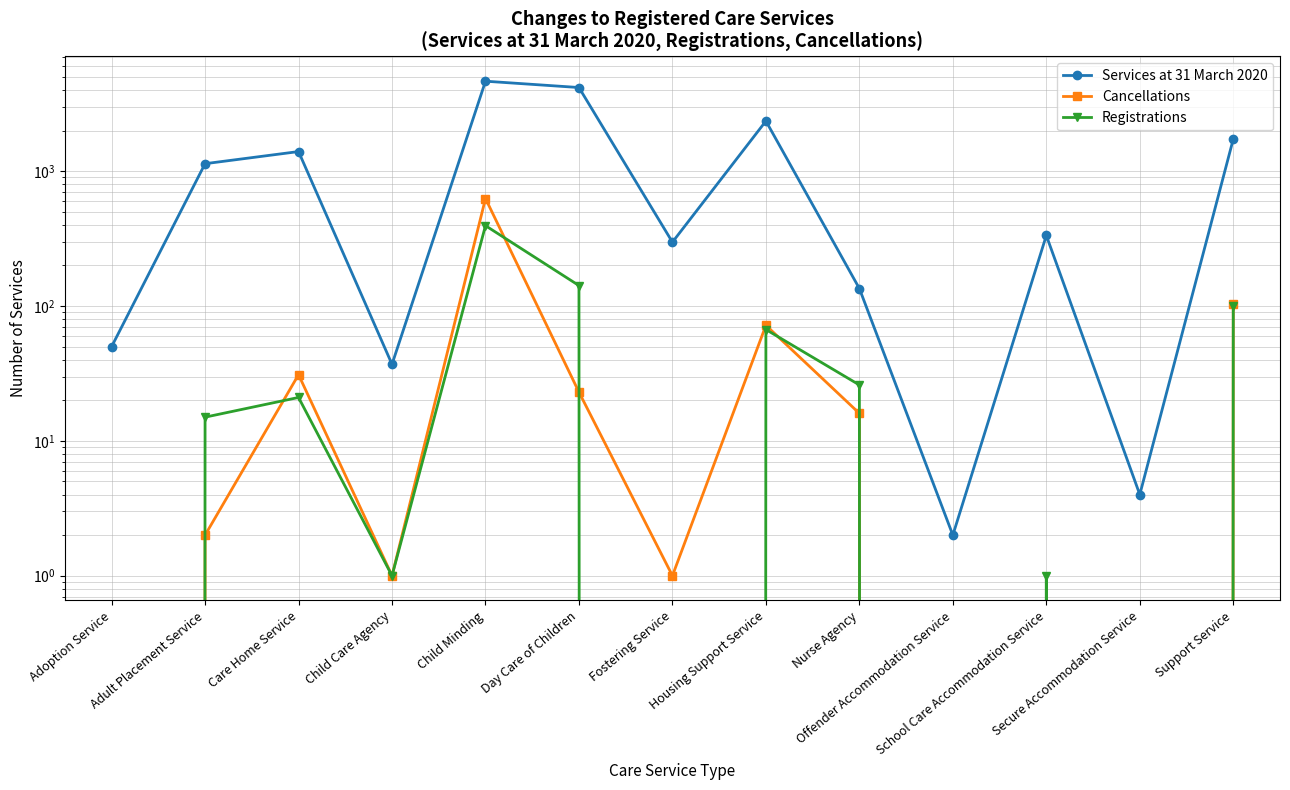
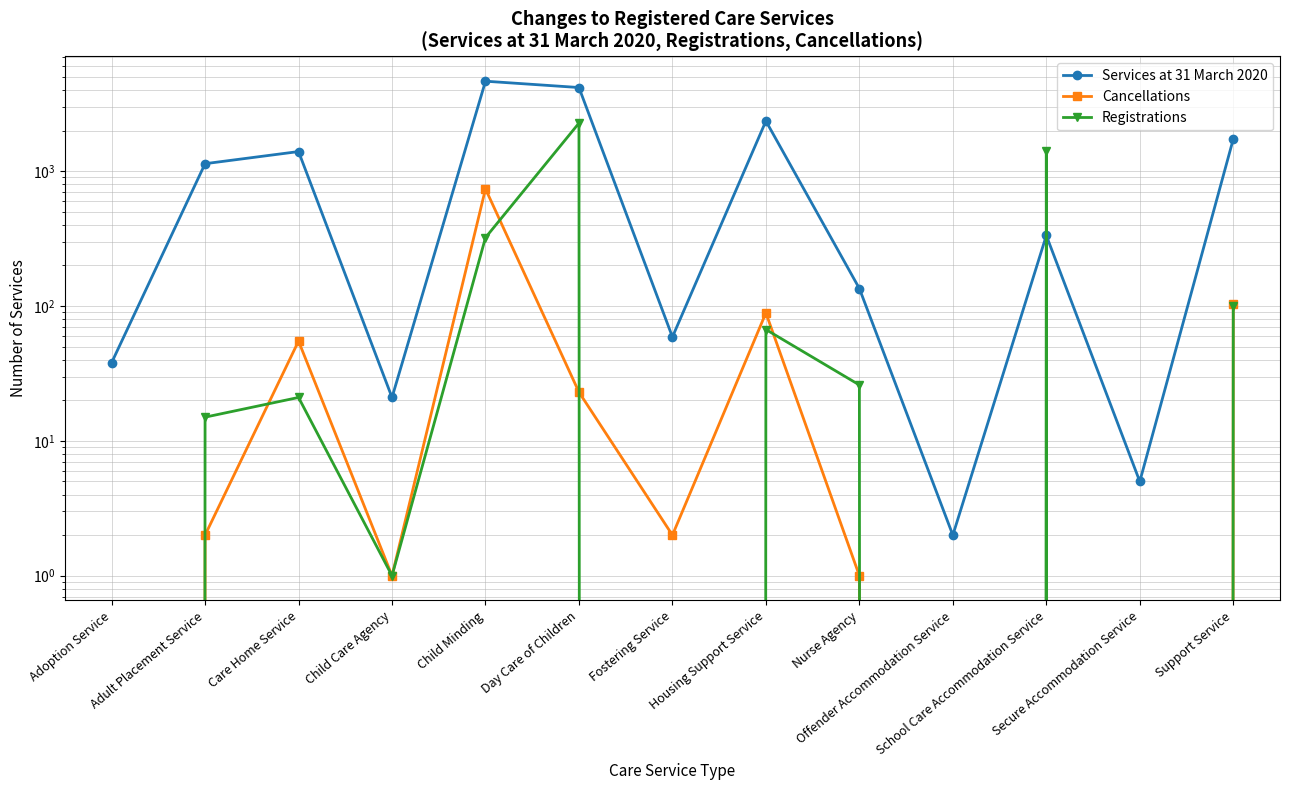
Services at 31 March 2020, Adoption Service: 50 -> 38
Cancellations, Care Home Service: 31 -> 55
Services at 31 March 2020, Child Care Agency: 37 -> 21
Cancellations, Child Minding: 600 -> 700
Registrations, Child Minding: 400 -> 320
Registrations, Day Care of Children: 140 -> 2300
Services at 31 March 2020, Fostering Service: 300 -> 60
Cancellations, Fostering Service: 1 -> 2
Cancellations, Housing Support Service: 70 -> 90
Cancellations, Nurse Agency: 16 -> 1
Registrations, School Care Accommodation Service: 1 -> 1400
Services at 31 March 2020, Secure Accommodation Service: 4 -> 5
